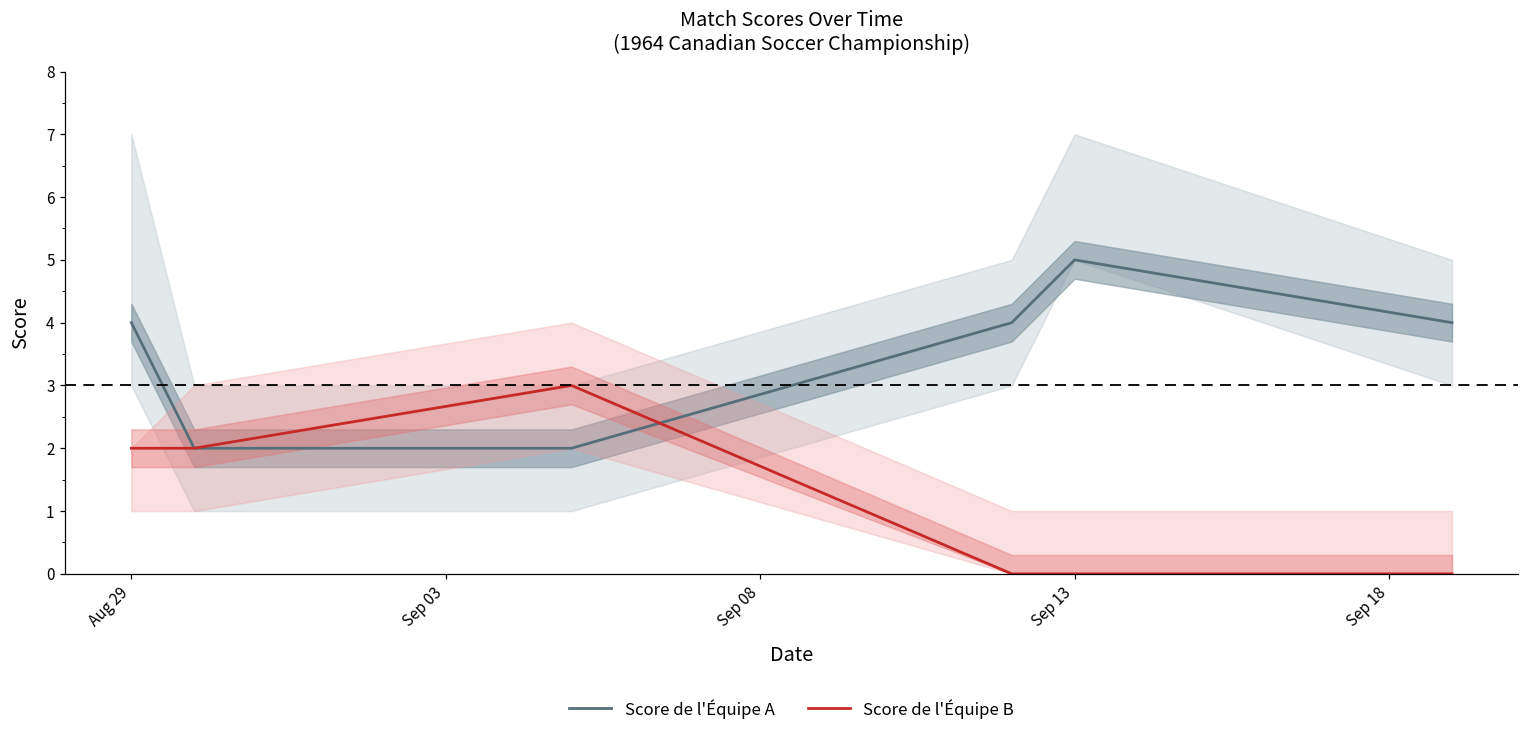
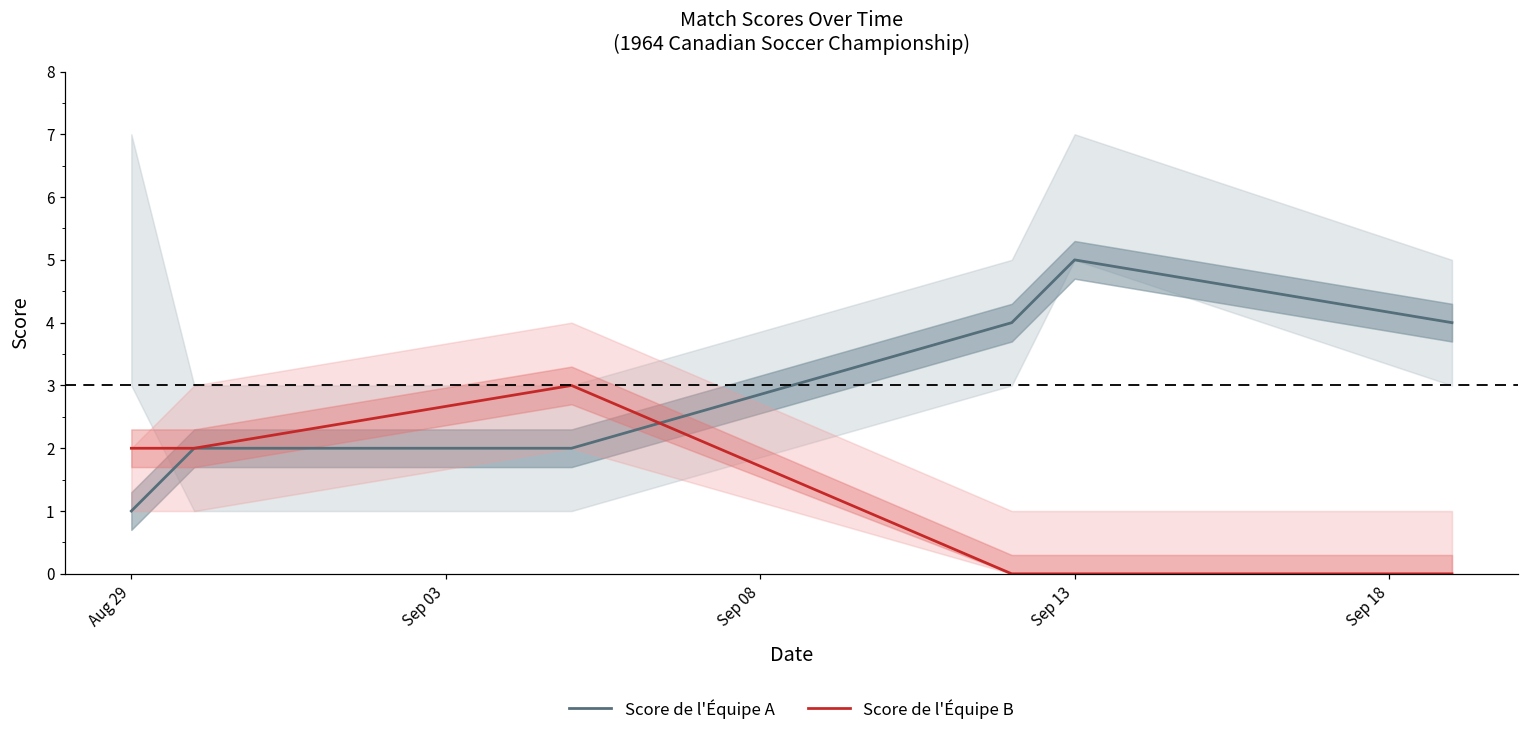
Score de l'Équipe A, Aug 29: 4 -> 1
